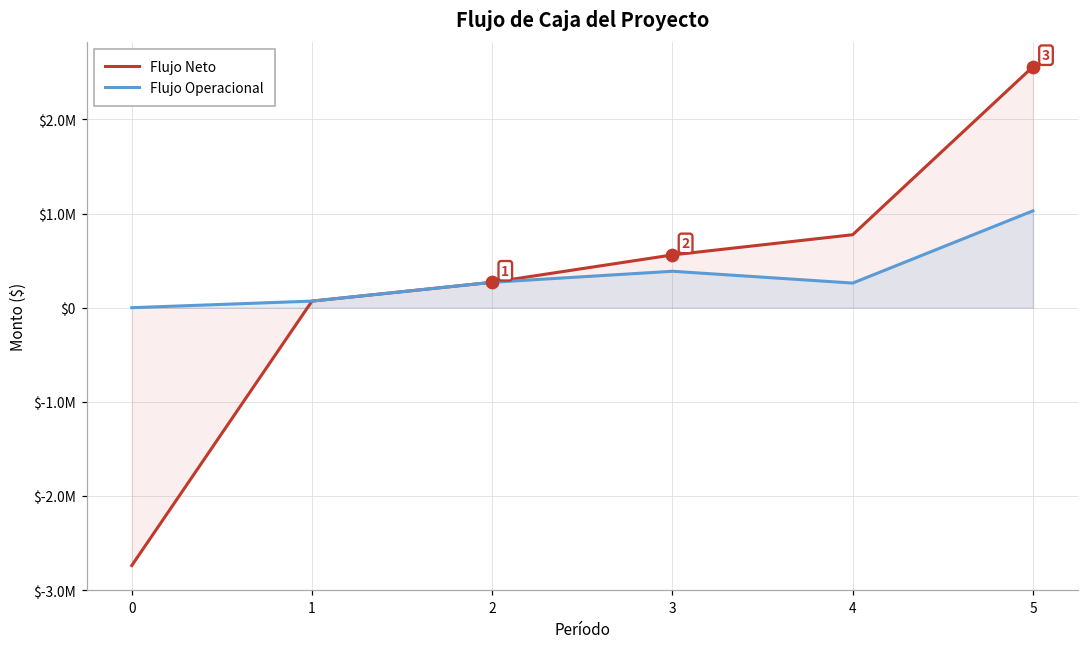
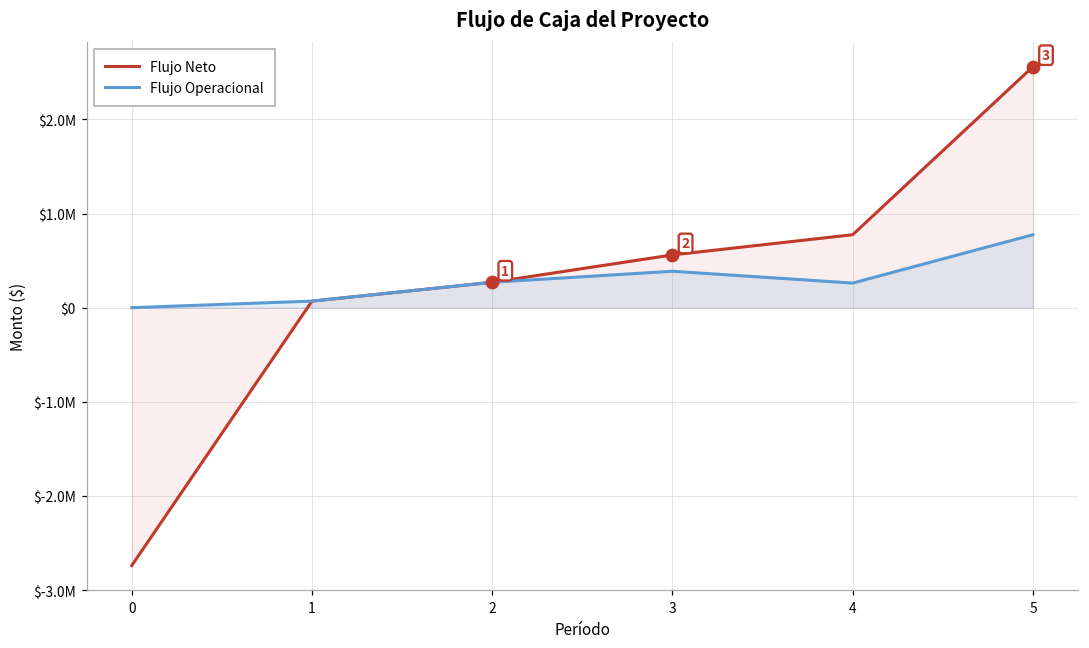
Flujo Operacional, 5: $1000000 -> $800000
